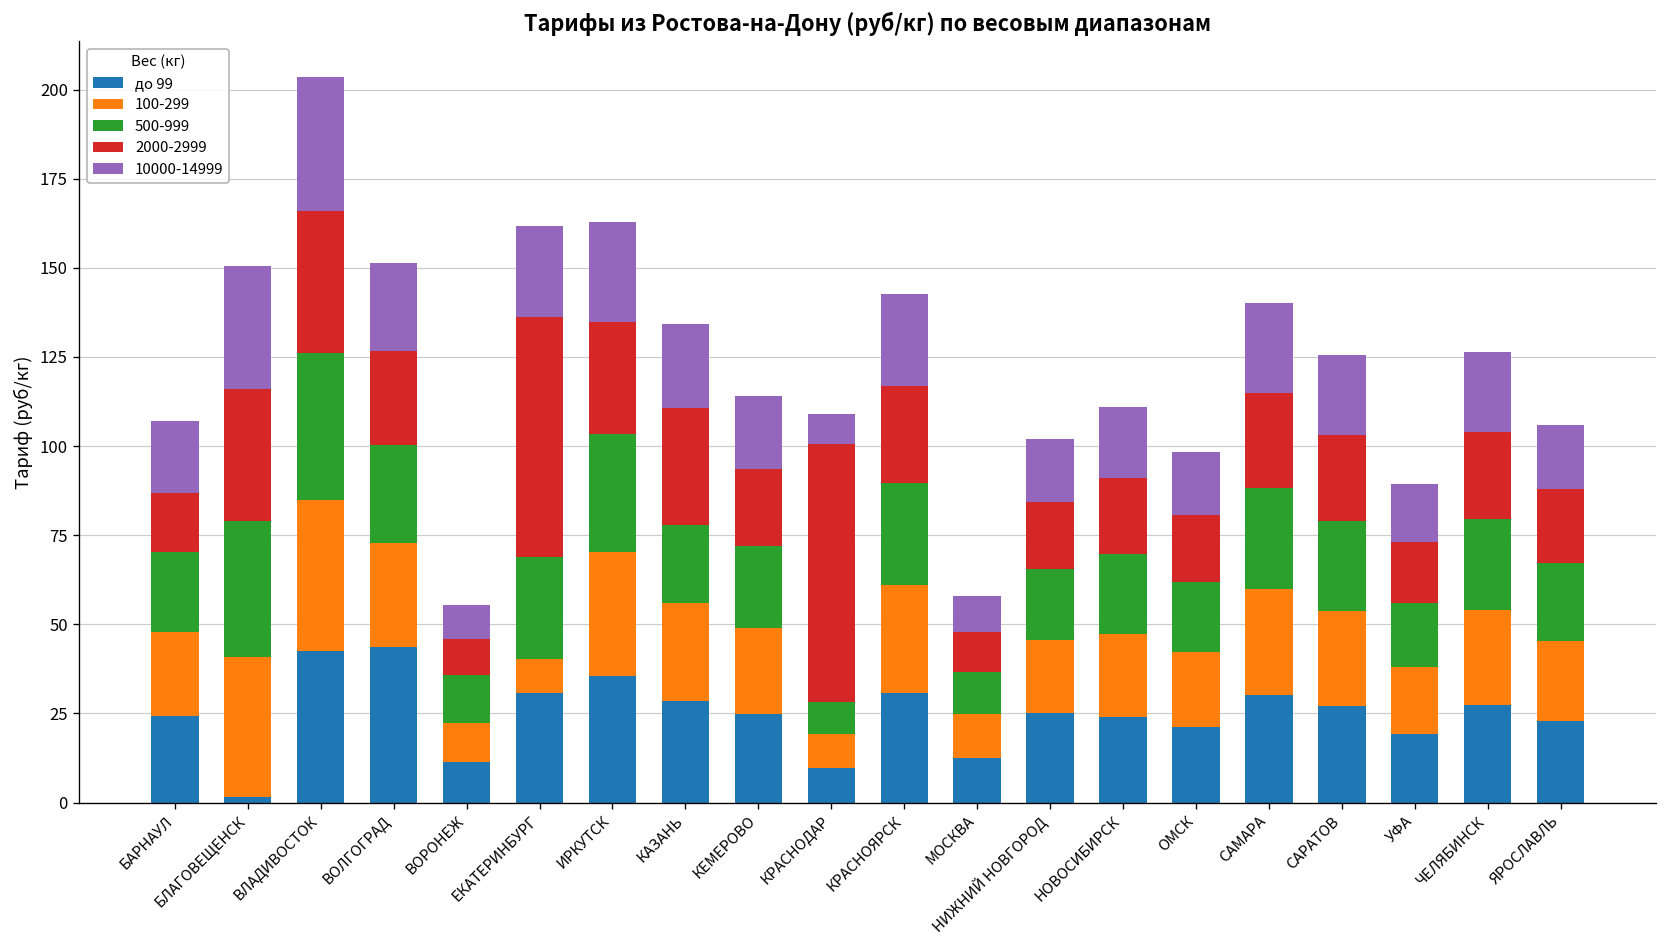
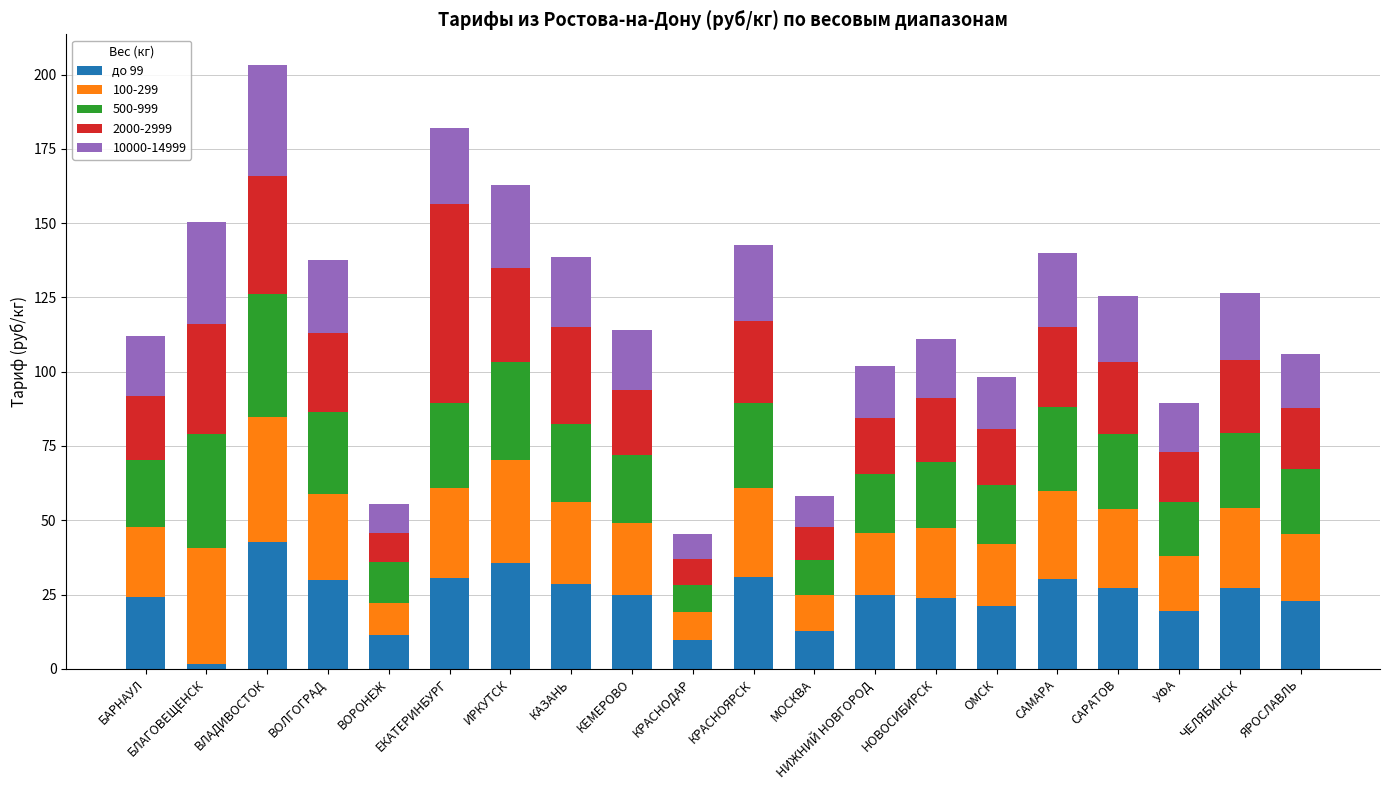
2000-2999, БАРНАУЛ: 17 -> 22
до 99, ВОЛГОГРАД: 44 -> 30
100-299, ЕКАТЕРИНБУРГ: 10 -> 30
500-999, КАЗАНЬ: 22 -> 26
2000-2999, КРАСНОДАР: 72 -> 9
